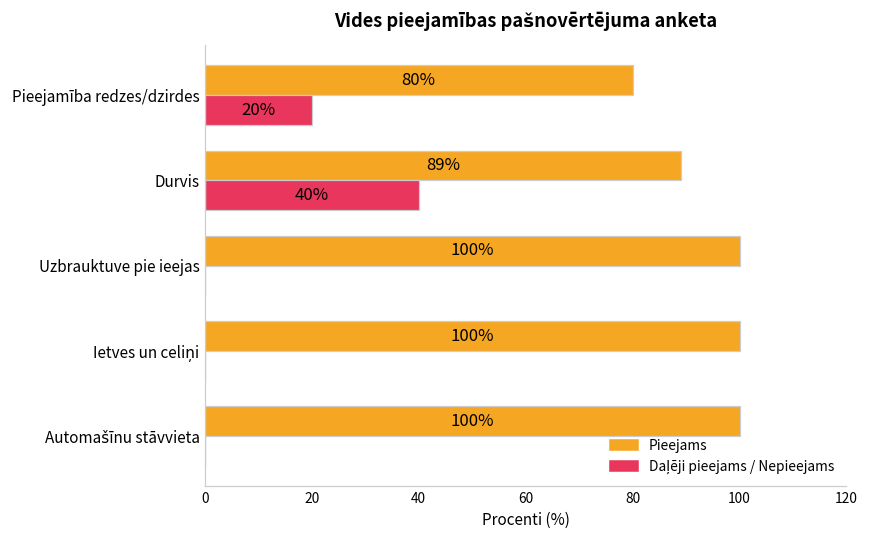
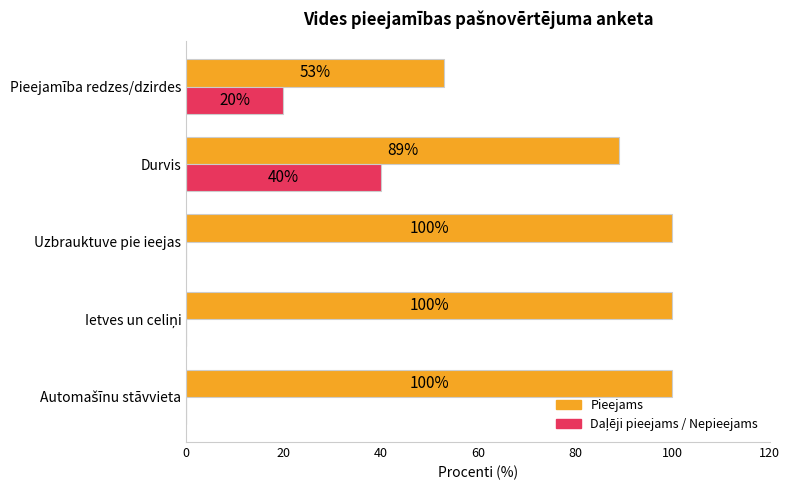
Pieejams, Pieejamība redzes/dzirdes: 80% -> 53%
